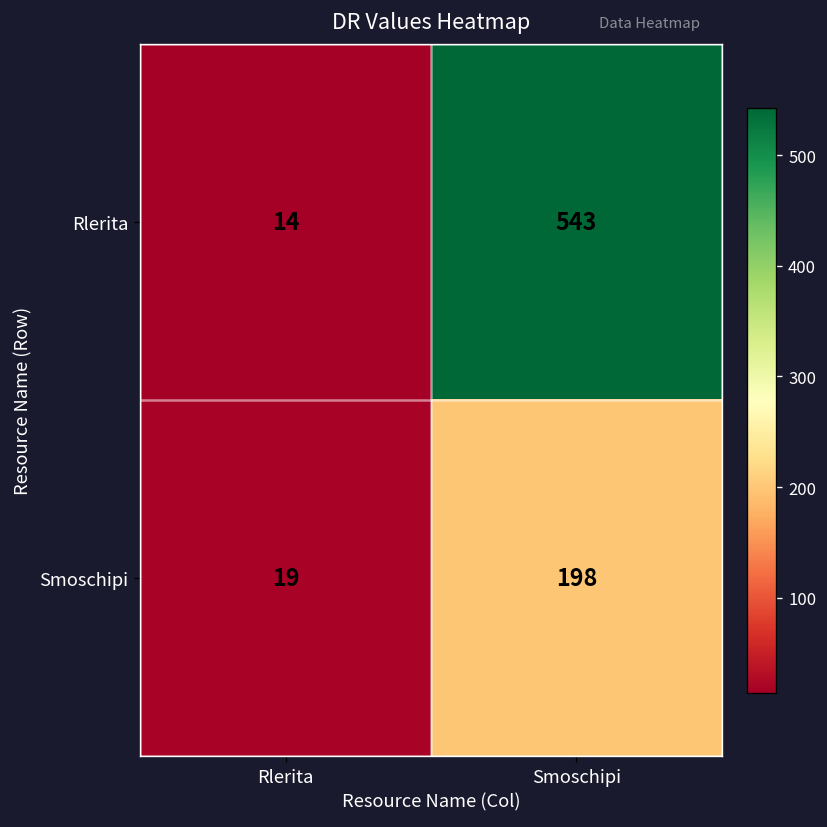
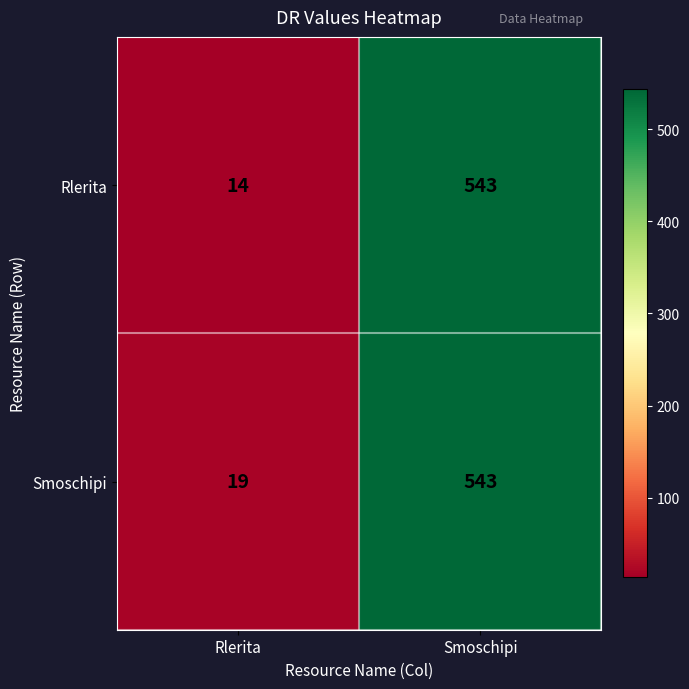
Smoschipi, Smoschipi: 198 -> 543
